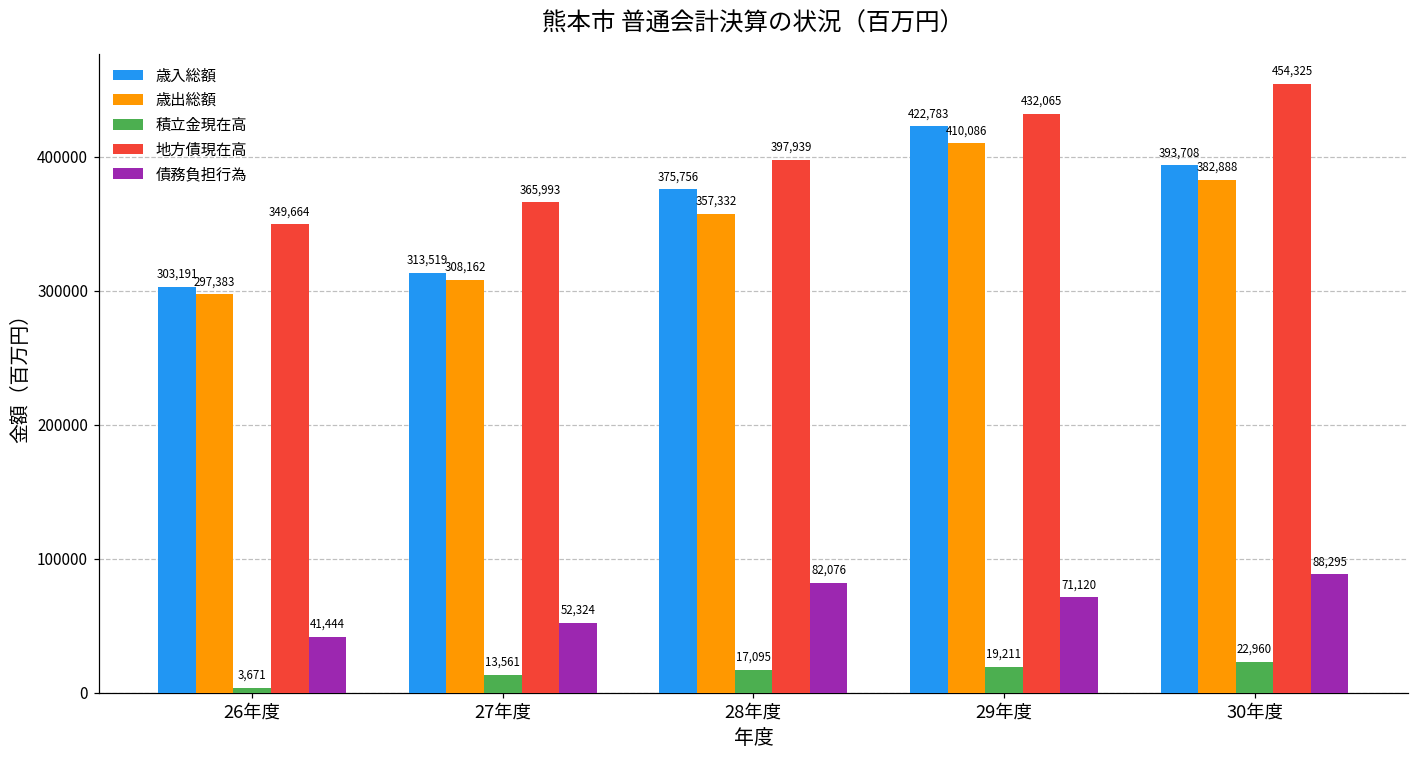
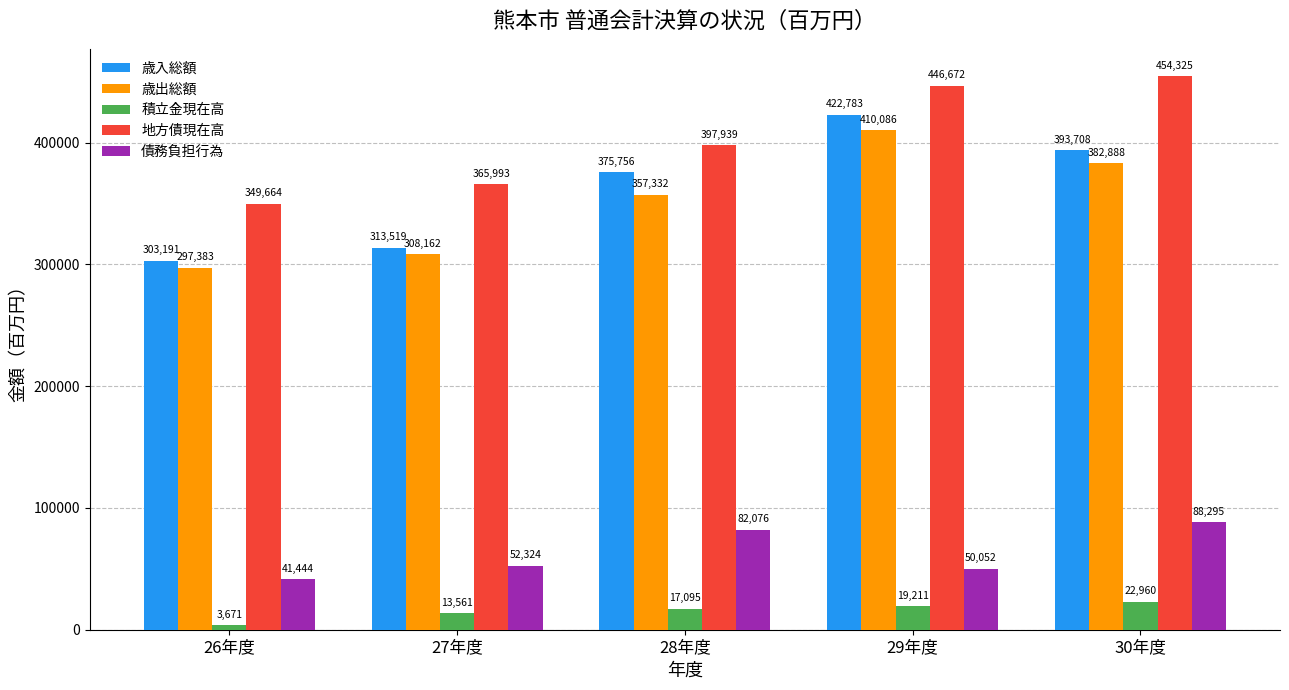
地方債現在高, 29年度: 432,065 -> 446,672
債務負担行為, 29年度: 71,120 -> 50,052
